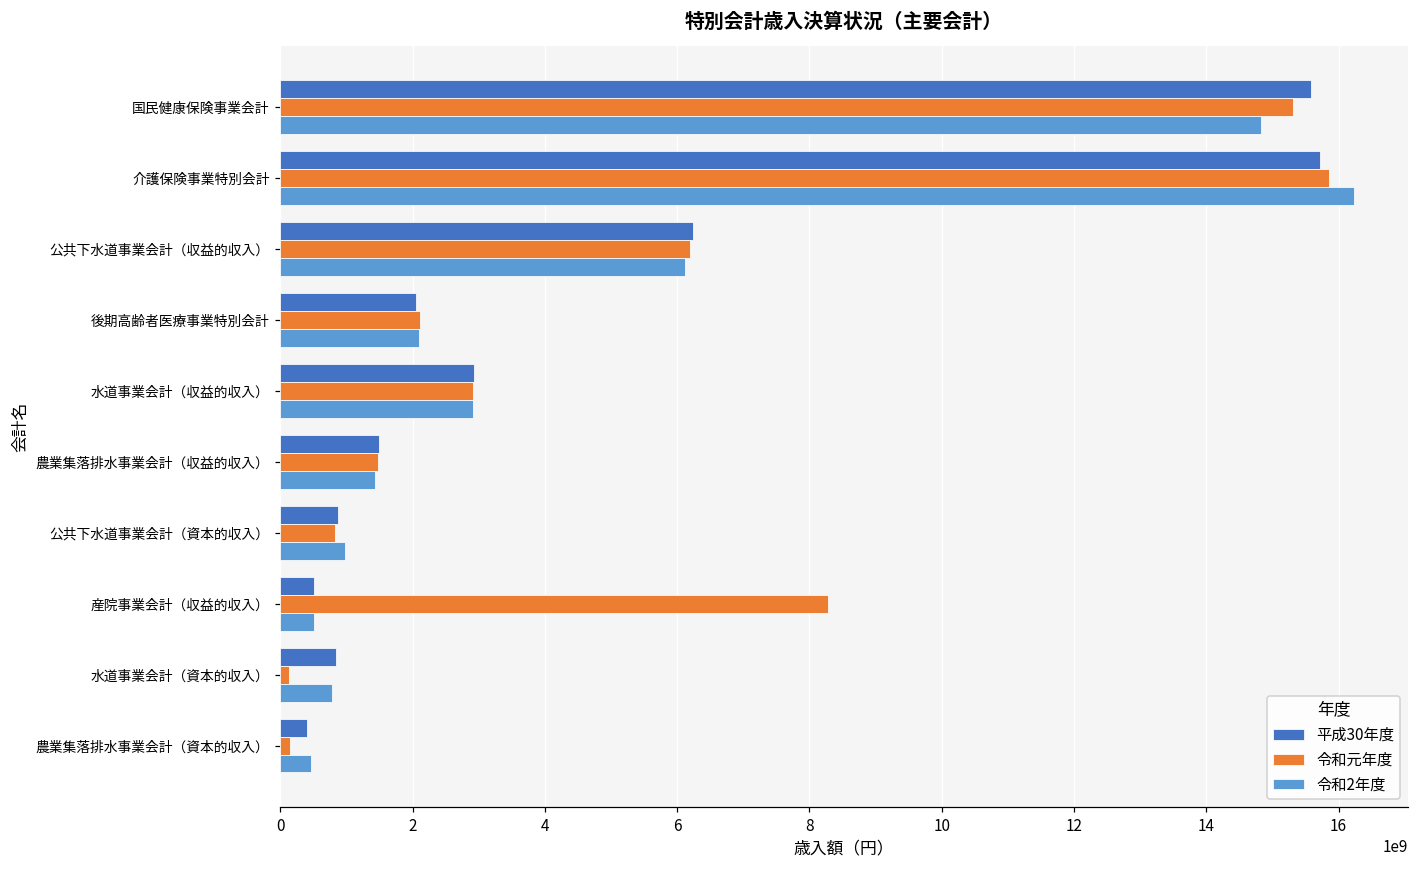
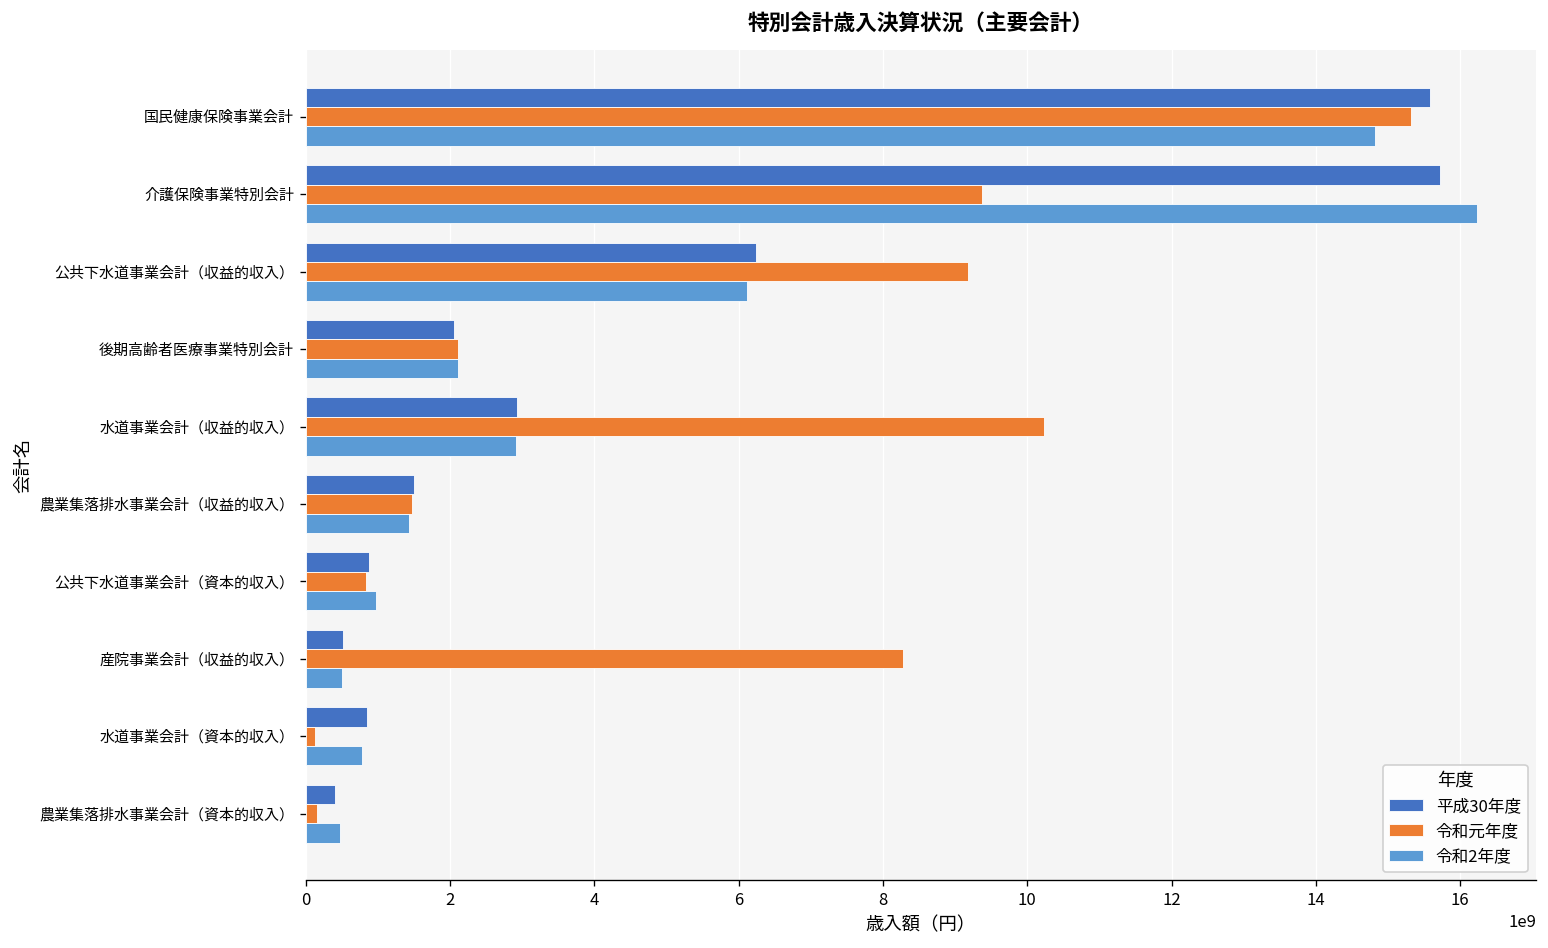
令和元年度, 介護保険事業特別会計: 15900000000 -> 9400000000
令和元年度, 公共下水道事業会計（収益的収入）: 6200000000 -> 9200000000
令和元年度, 水道事業会計（収益的収入）: 2900000000 -> 10200000000
